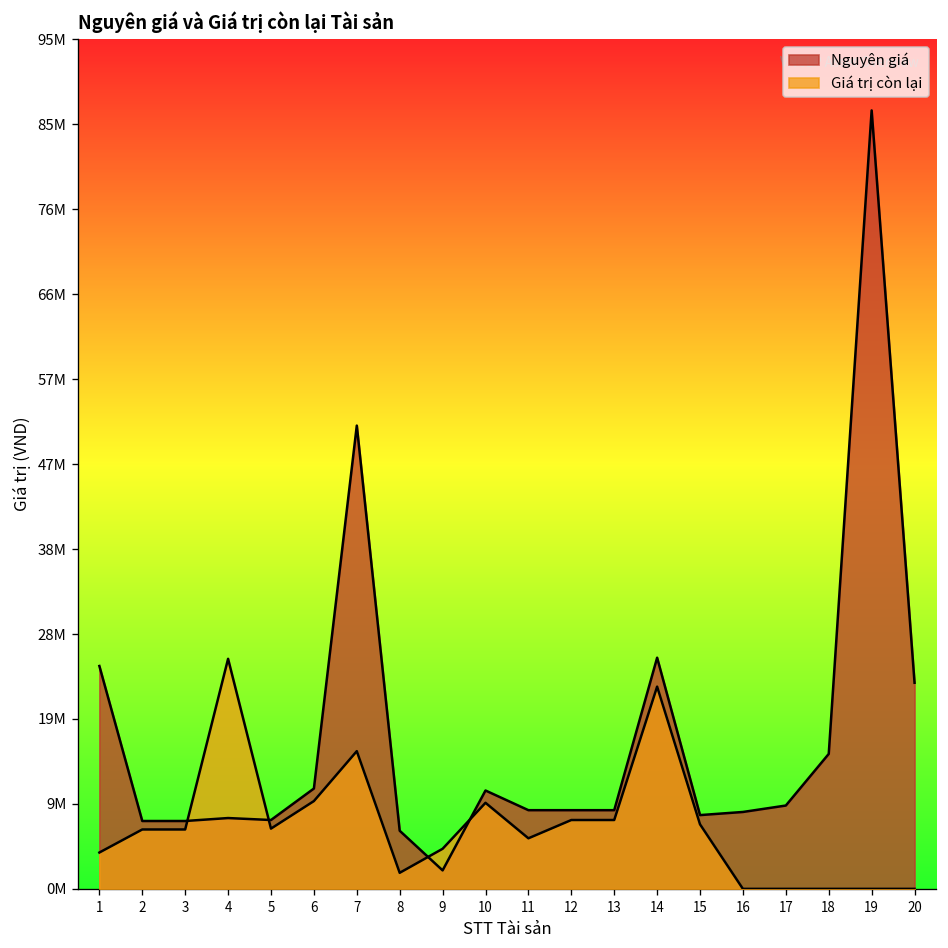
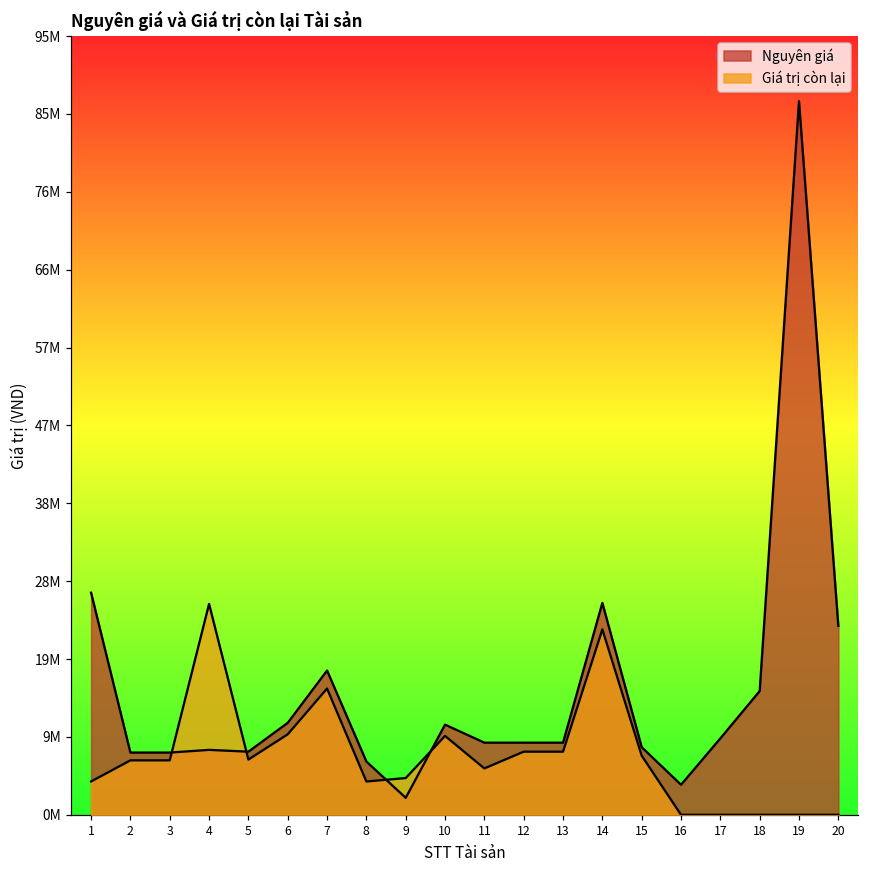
Nguyên giá, 1: 25000000 -> 27000000
Nguyên giá, 7: 52000000 -> 18000000
Giá trị còn lại, 8: 2000000 -> 4000000
Nguyên giá, 16: 9000000 -> 4000000
